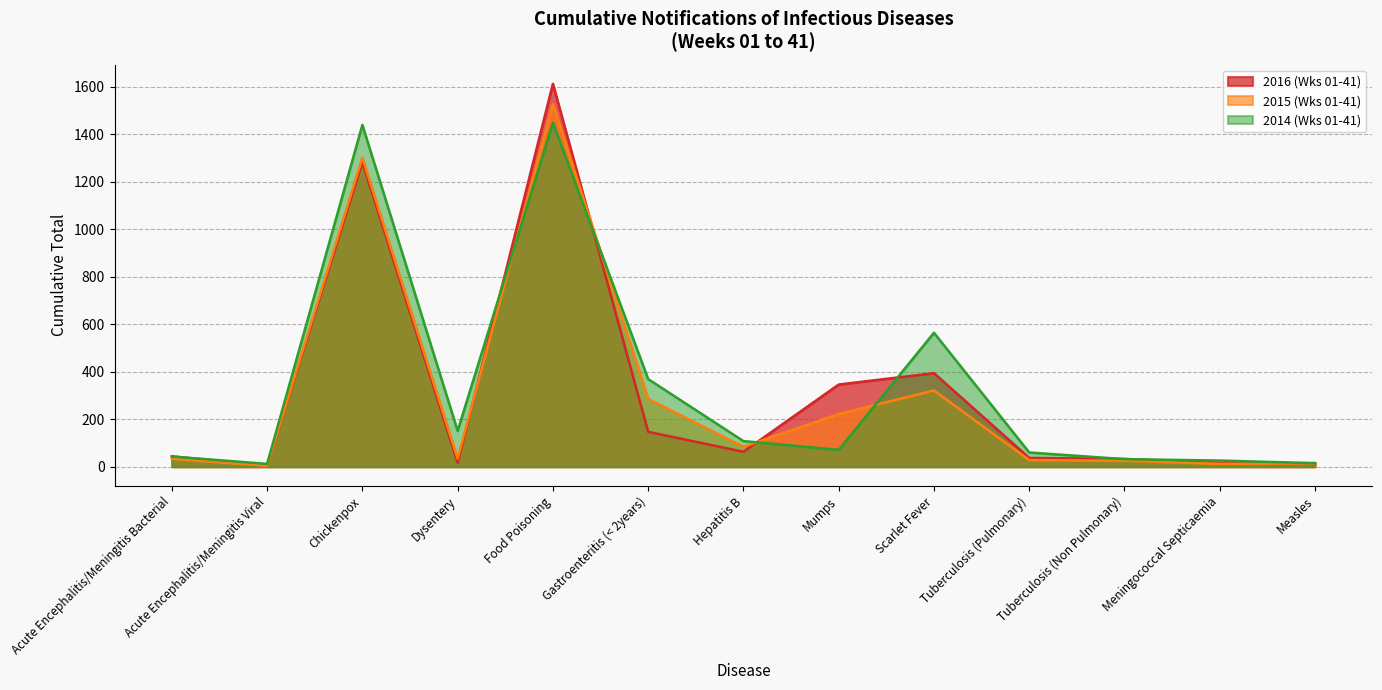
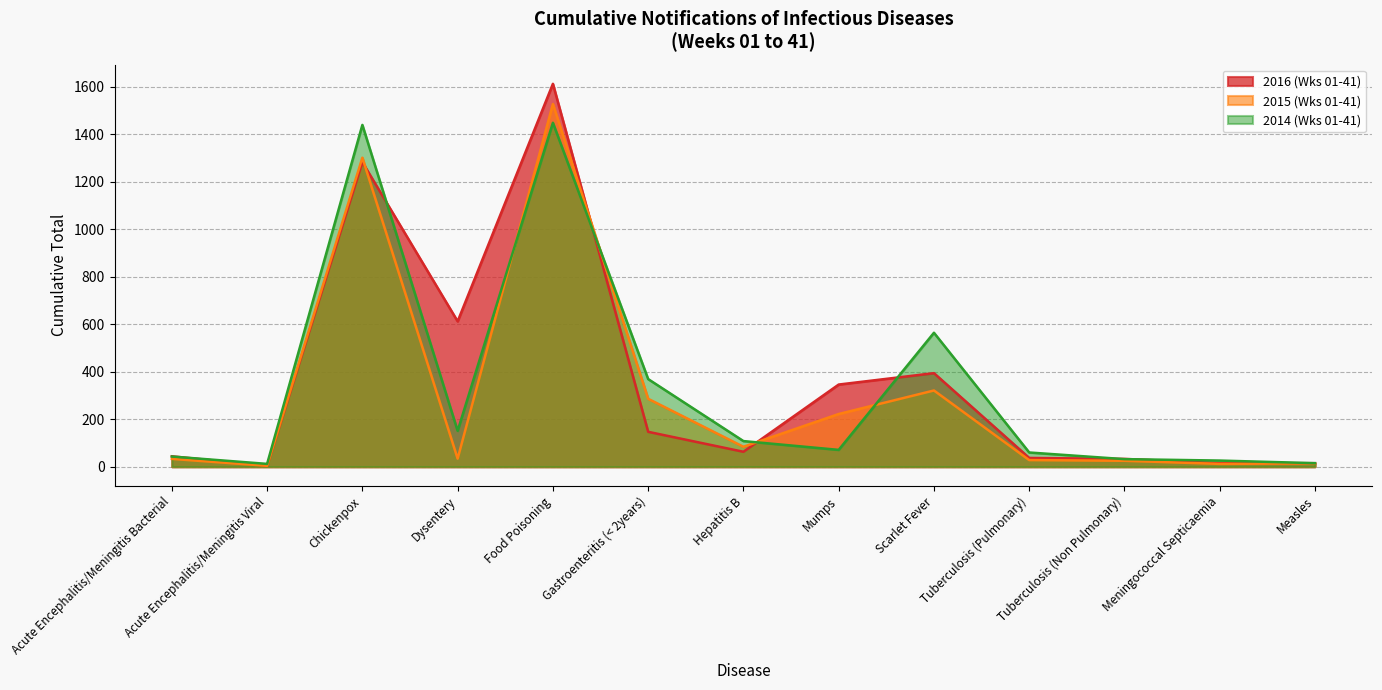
2016 (Wks 01-41), Dysentery: 20 -> 610
